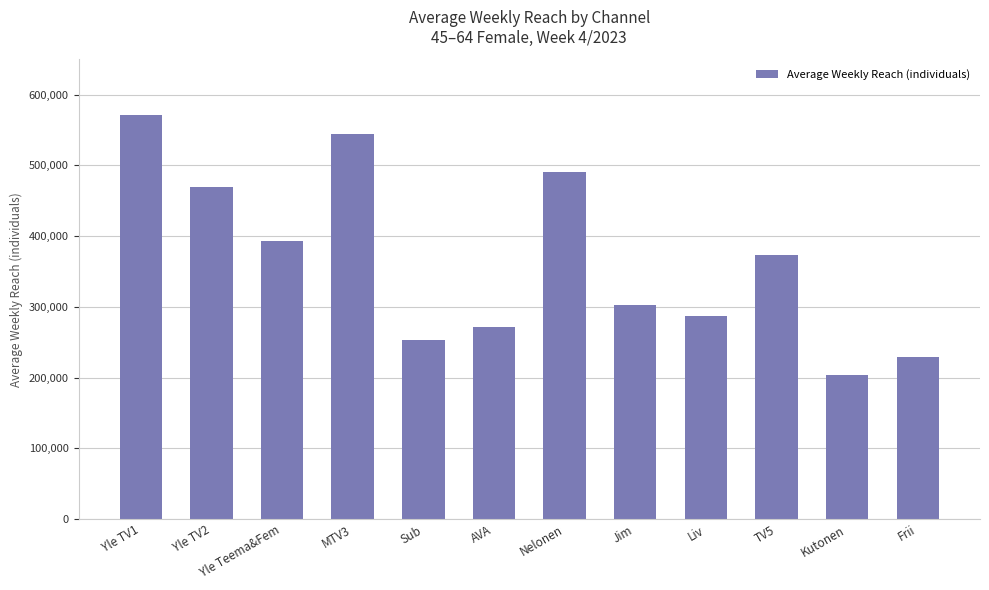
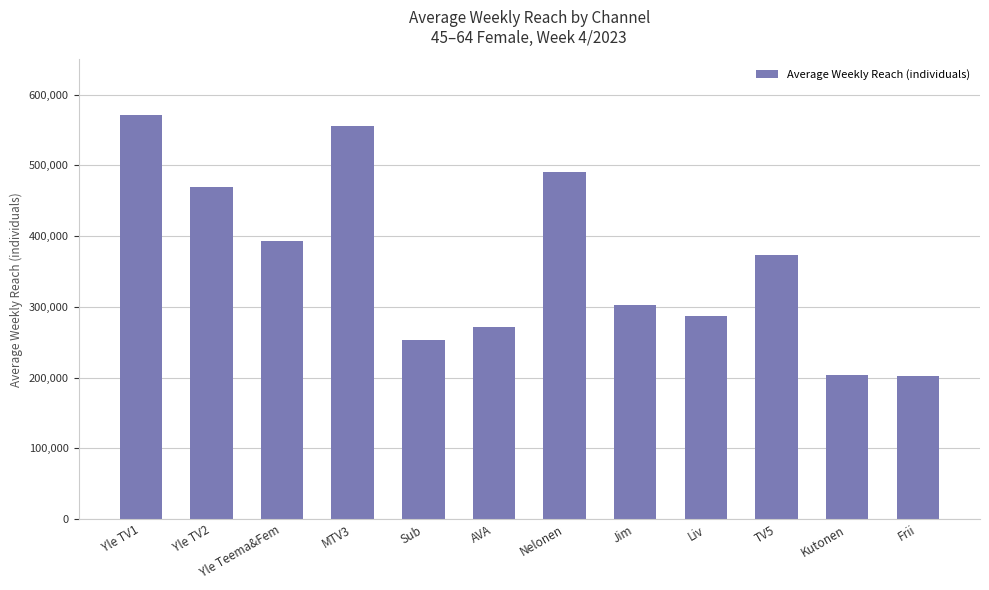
MTV3: 540,000 -> 560,000
Frii: 230,000 -> 200,000
